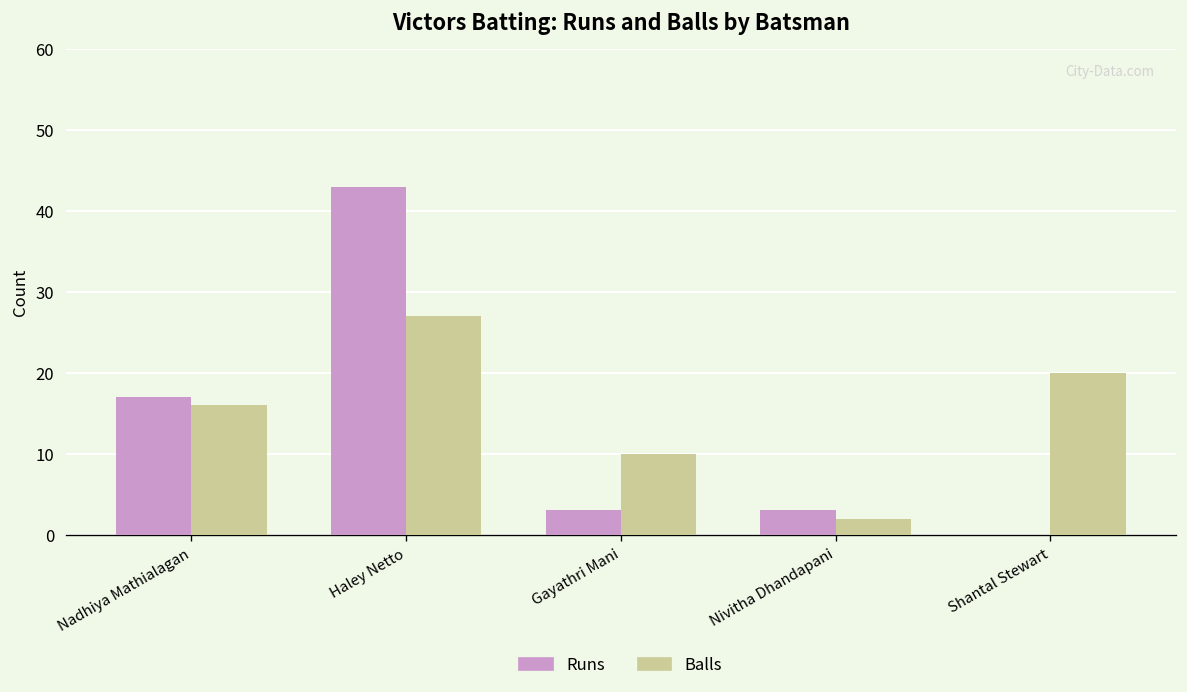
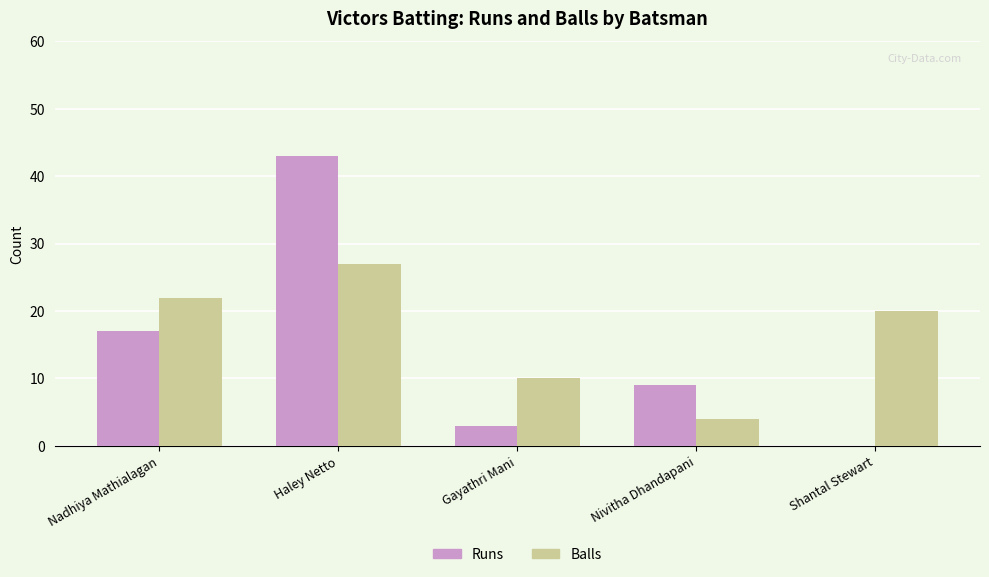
Balls, Nadhiya Mathialagan: 16 -> 22
Runs, Nivitha Dhandapani: 3 -> 9
Balls, Nivitha Dhandapani: 2 -> 4
